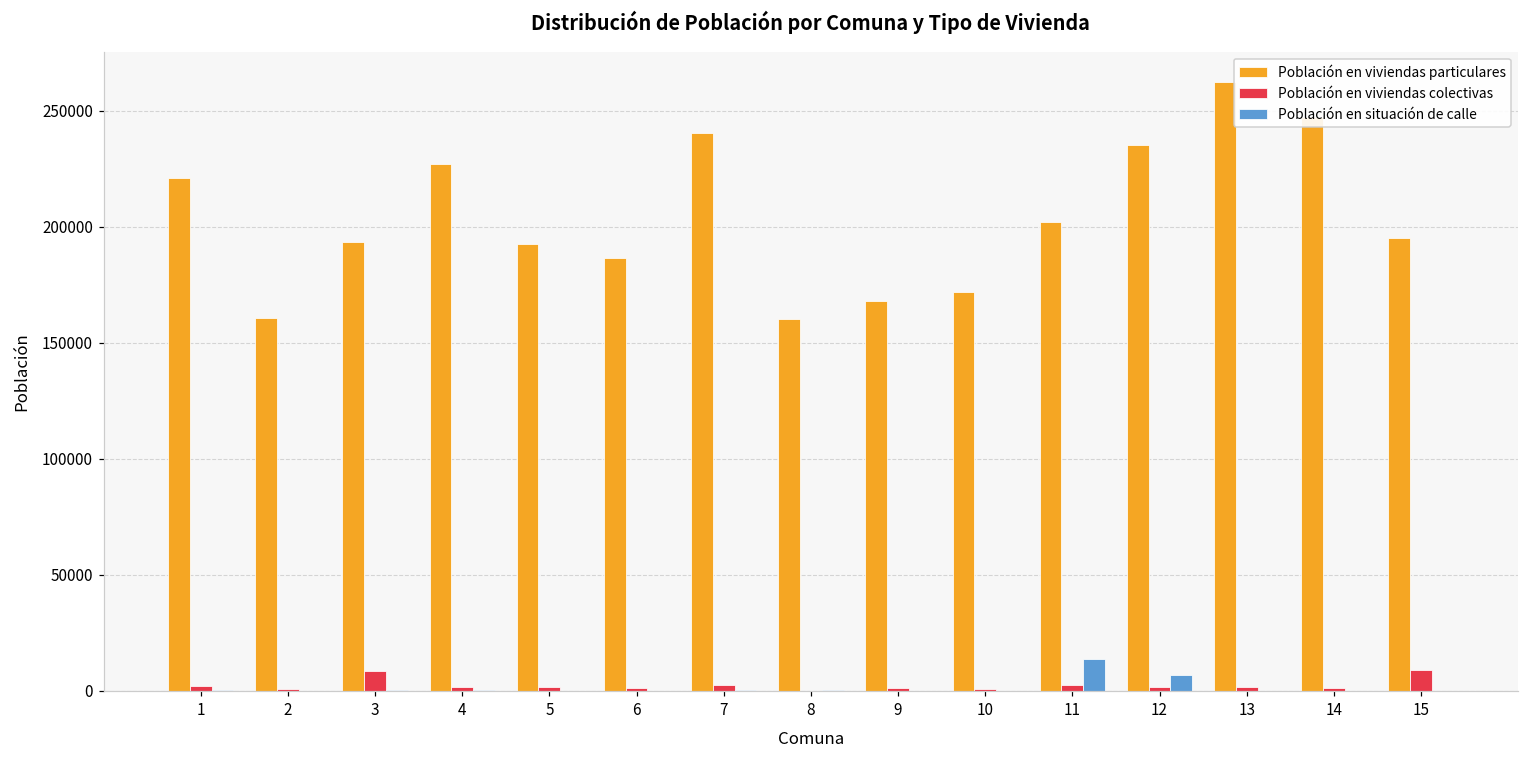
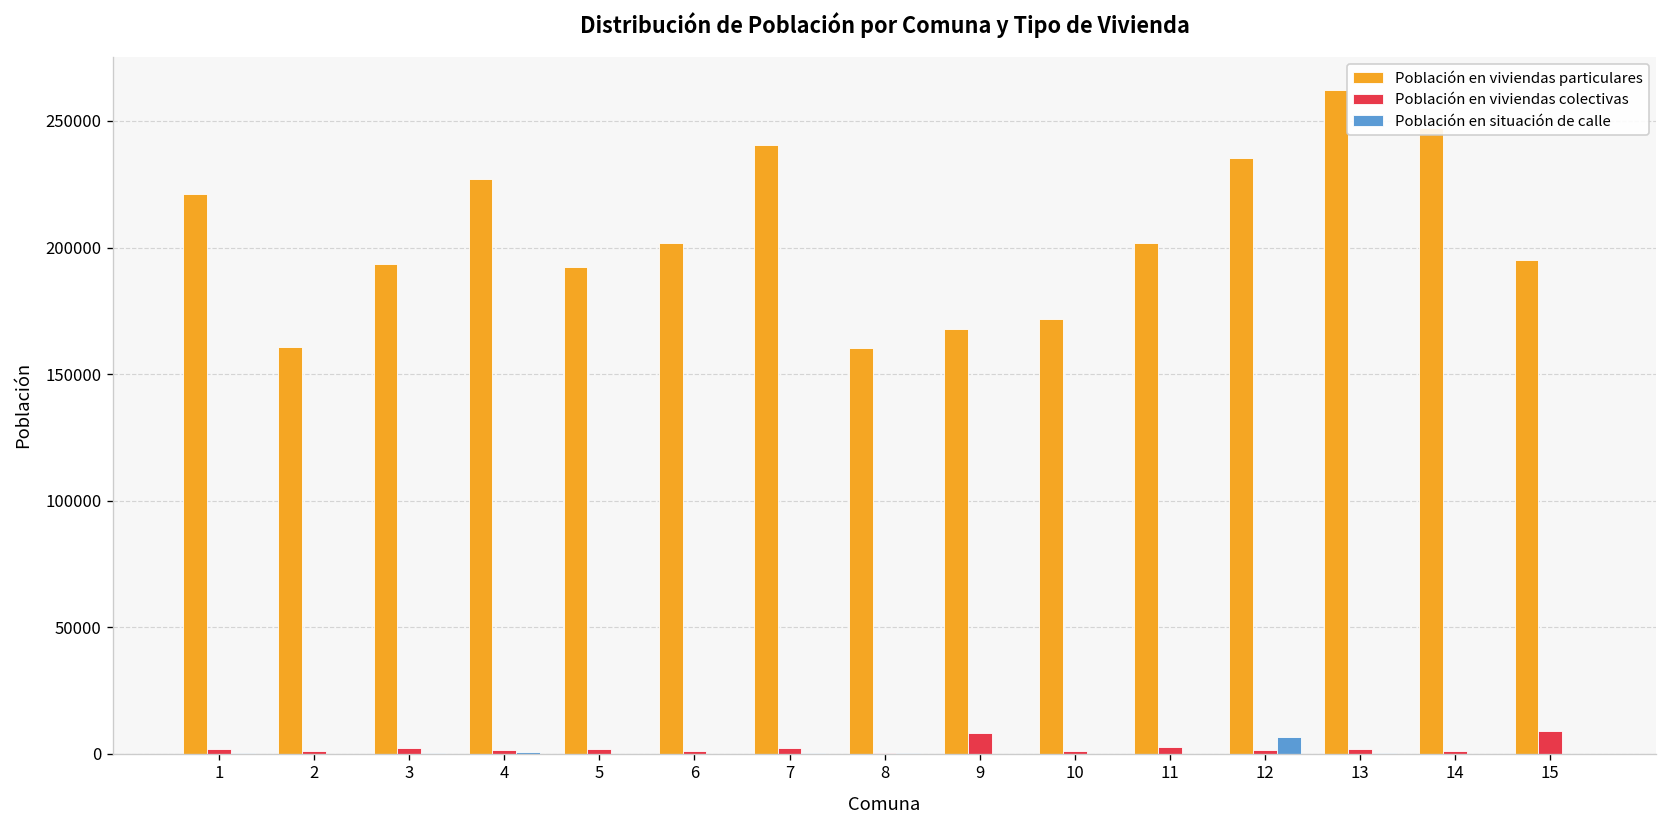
Población en viviendas colectivas, 3: 9000 -> 2000
Población en viviendas particulares, 6: 186000 -> 202000
Población en viviendas colectivas, 9: 1000 -> 8000
Población en situación de calle, 11: 14000 -> 0
